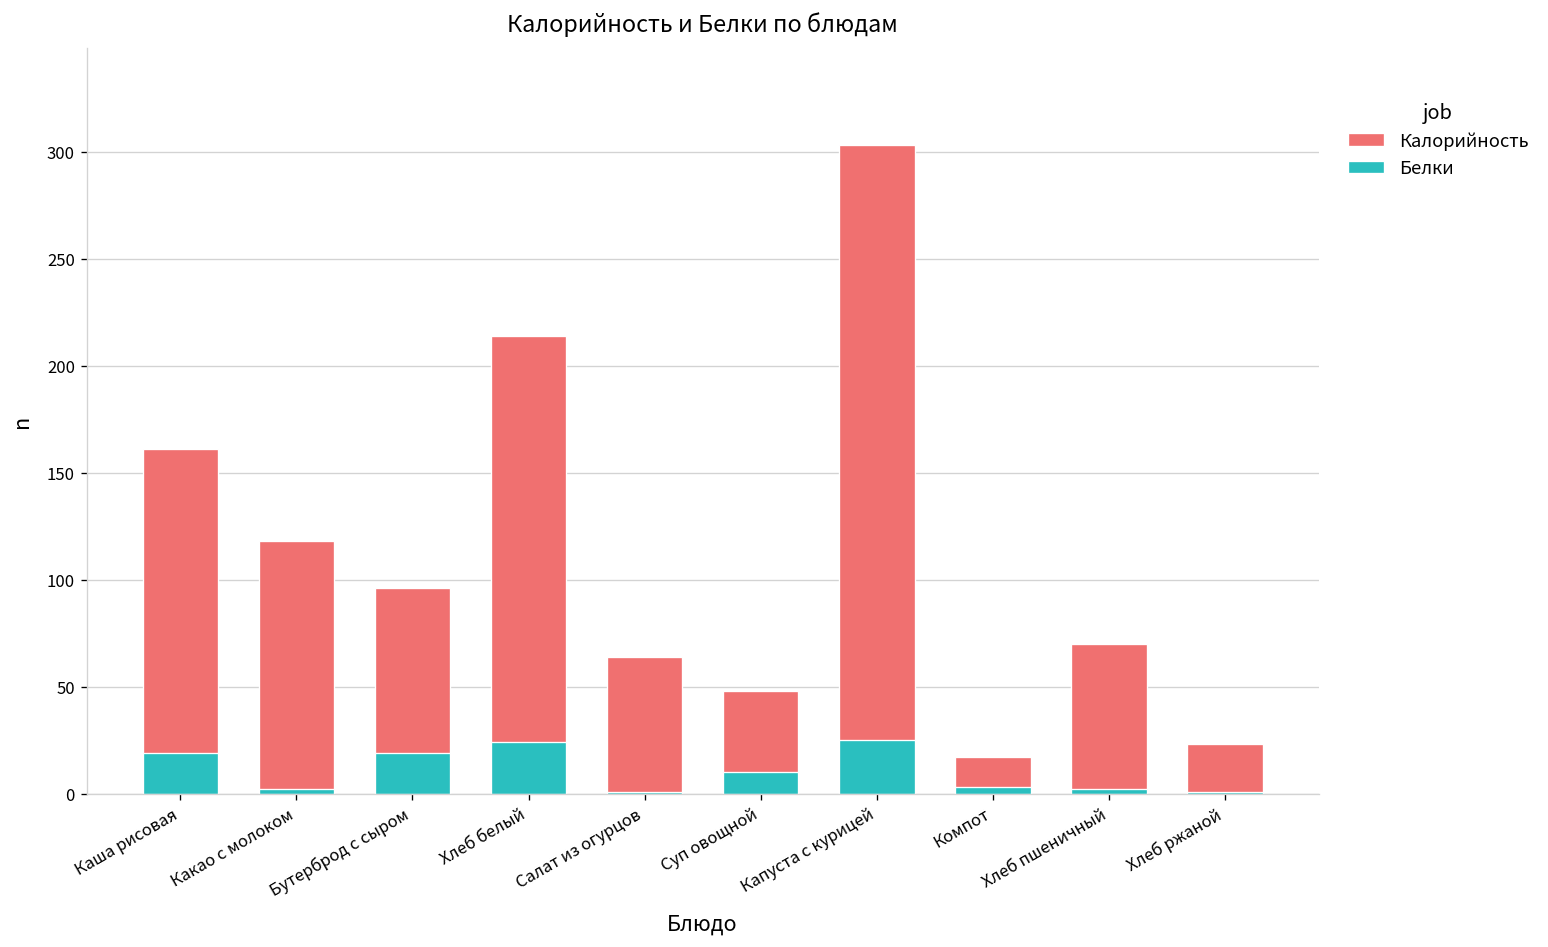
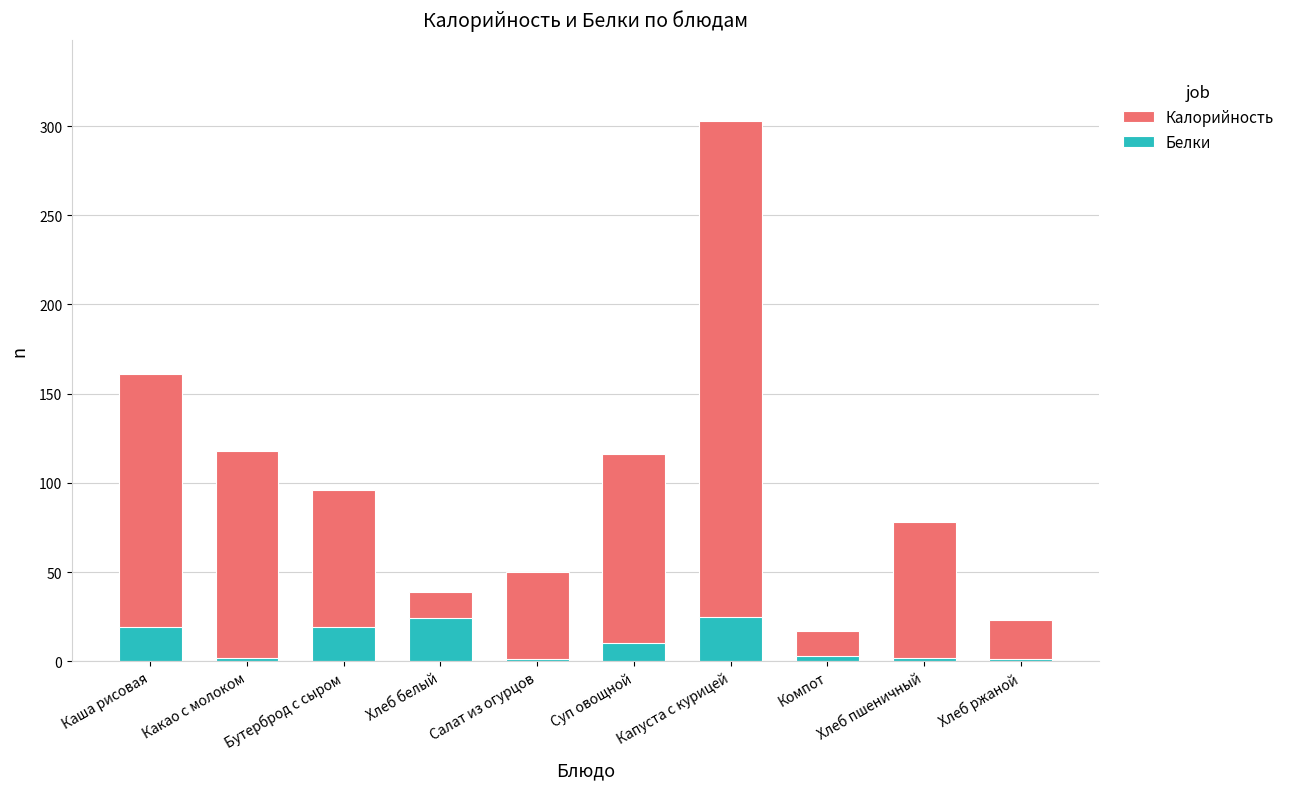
Калорийность, Хлеб белый: 214 -> 39
Калорийность, Салат из огурцов: 64 -> 50
Калорийность, Суп овощной: 48 -> 116
Калорийность, Хлеб пшеничный: 70 -> 78
